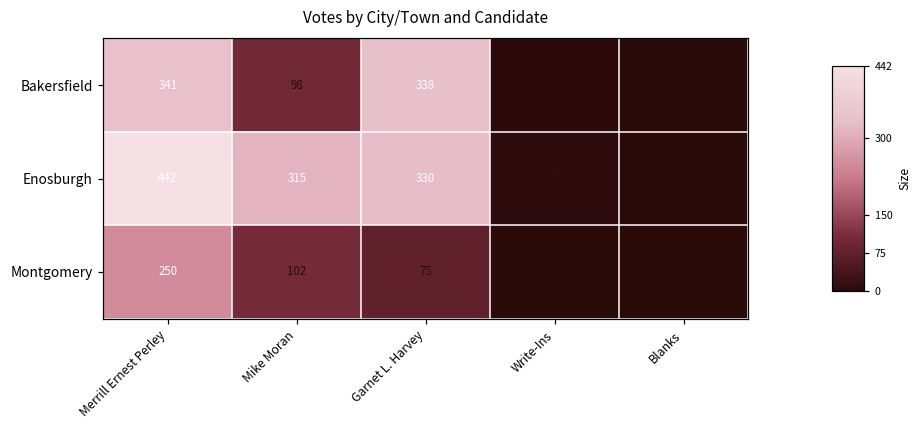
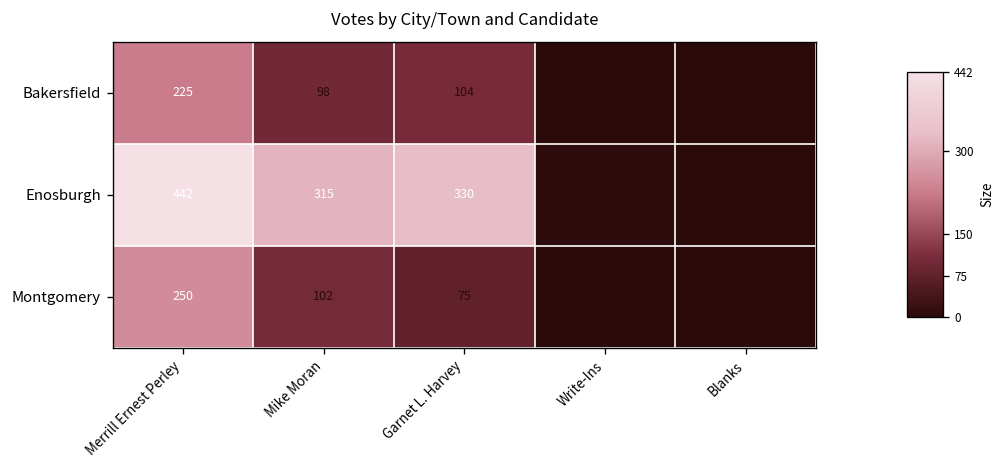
Bakersfield, Merrill Ernest Perley: 341 -> 225
Bakersfield, Garnet L. Harvey: 338 -> 104
